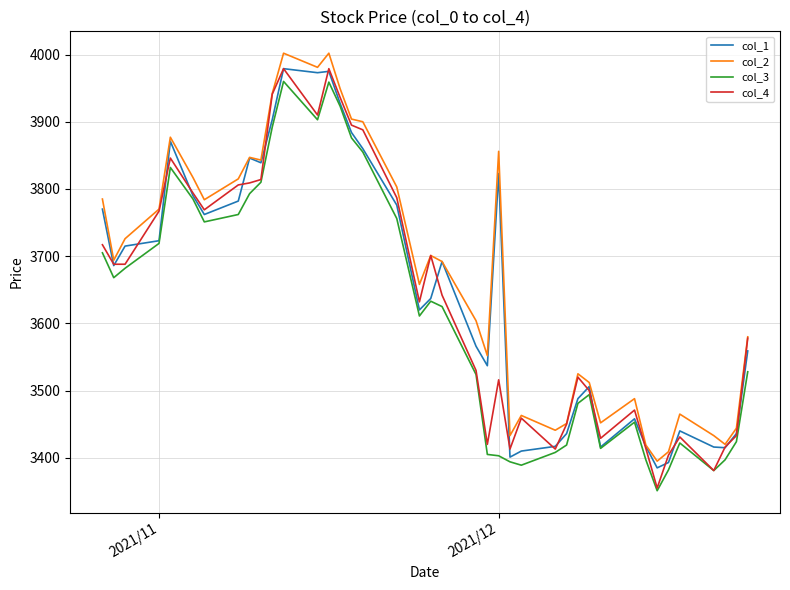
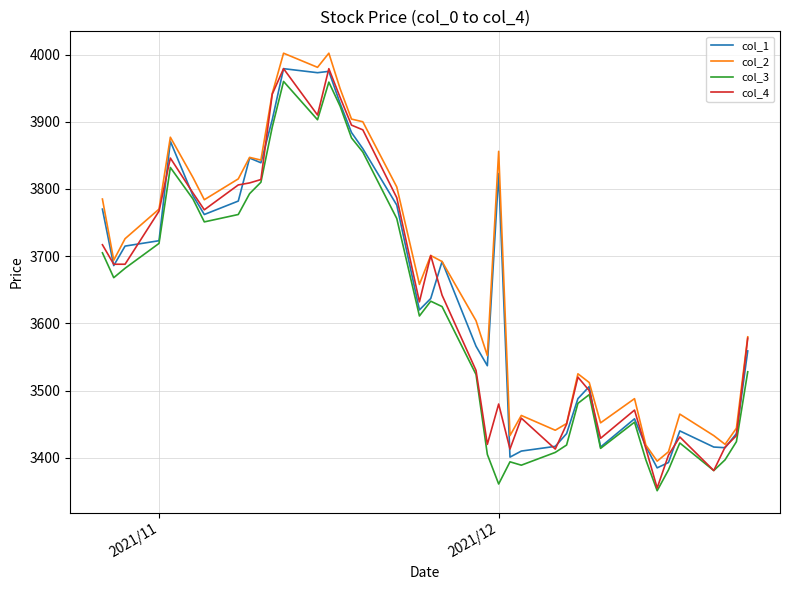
col_3, 2021/12: 3400 -> 3360
col_4, 2021/12: 3520 -> 3480
